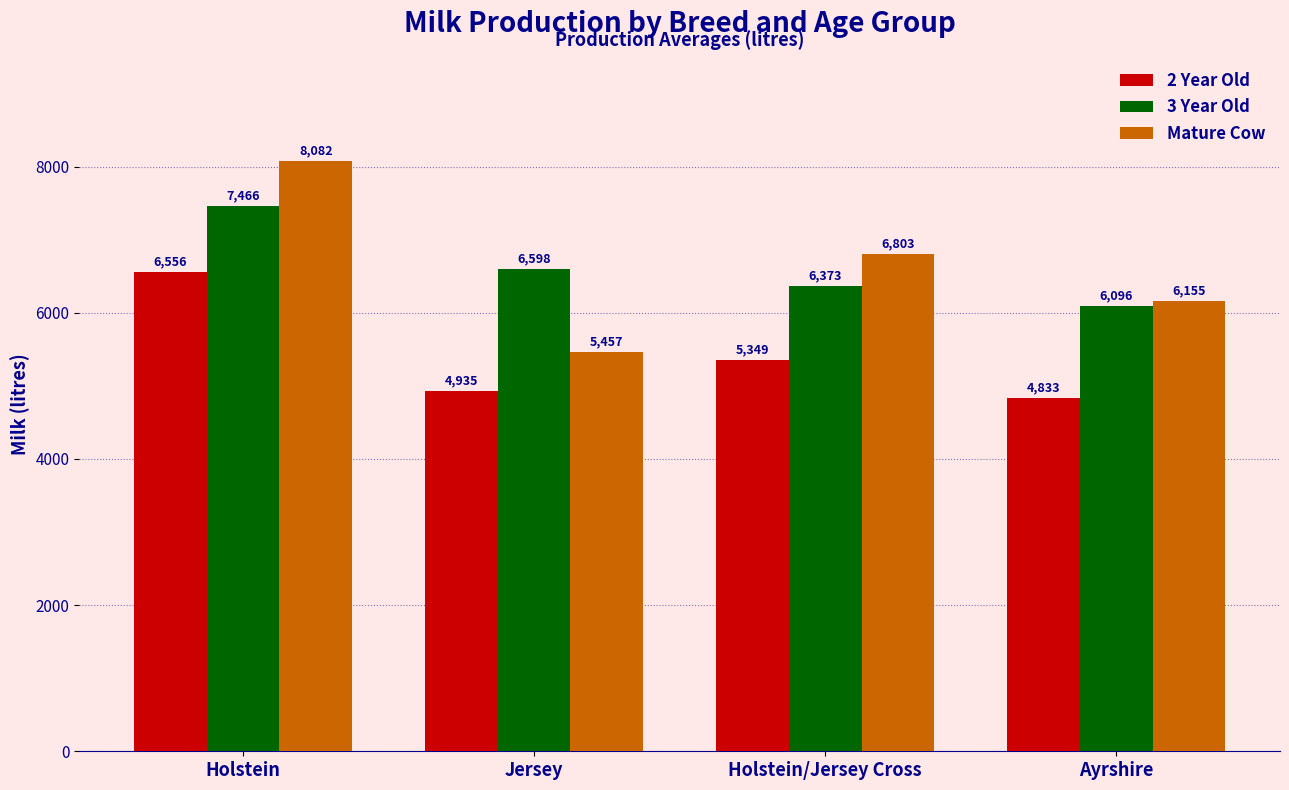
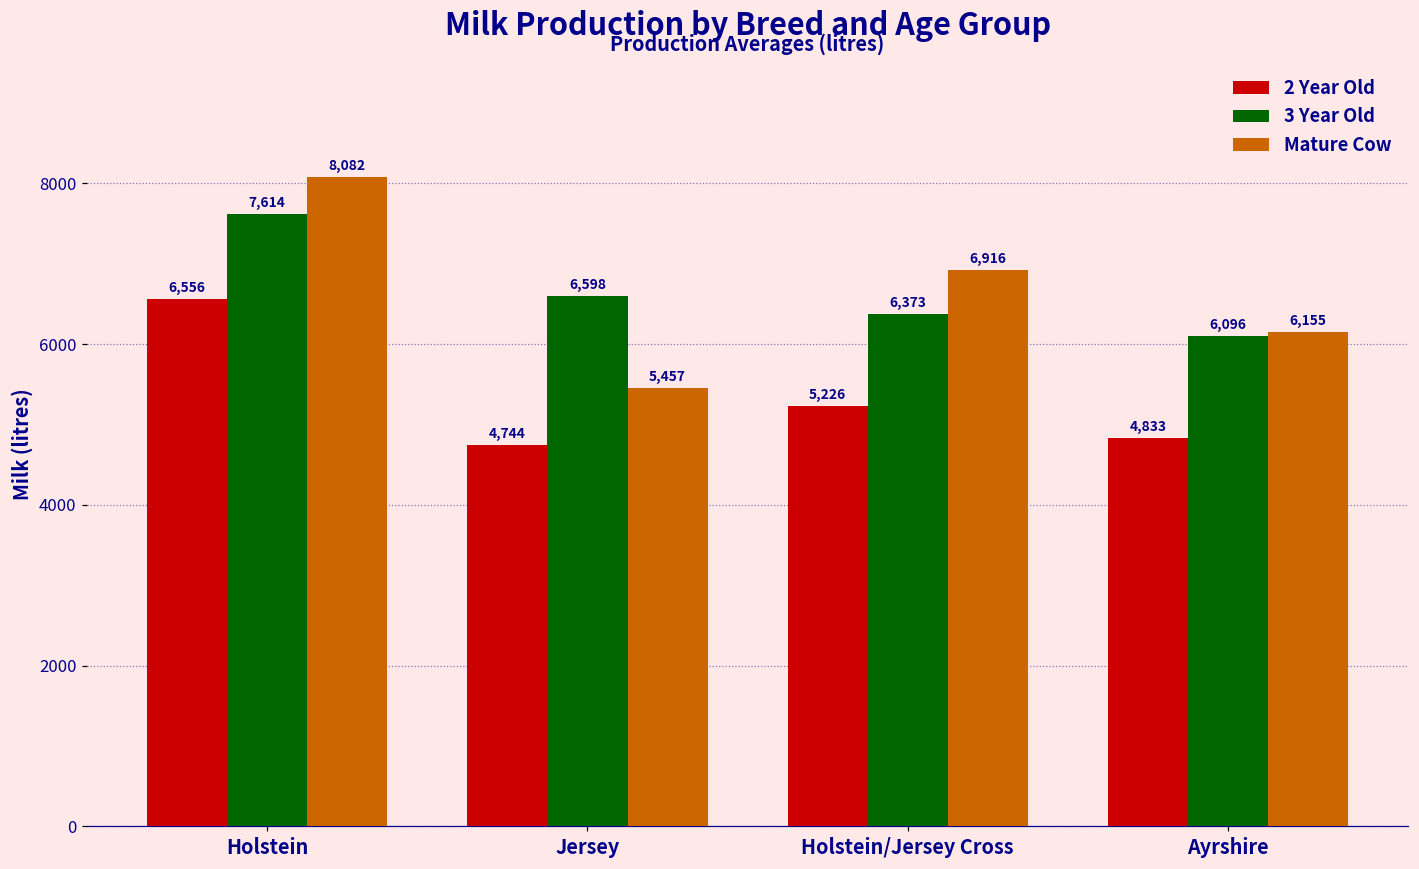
3 Year Old, Holstein: 7,466 -> 7,614
2 Year Old, Jersey: 4,935 -> 4,744
2 Year Old, Holstein/Jersey Cross: 5,349 -> 5,226
Mature Cow, Holstein/Jersey Cross: 6,803 -> 6,916
